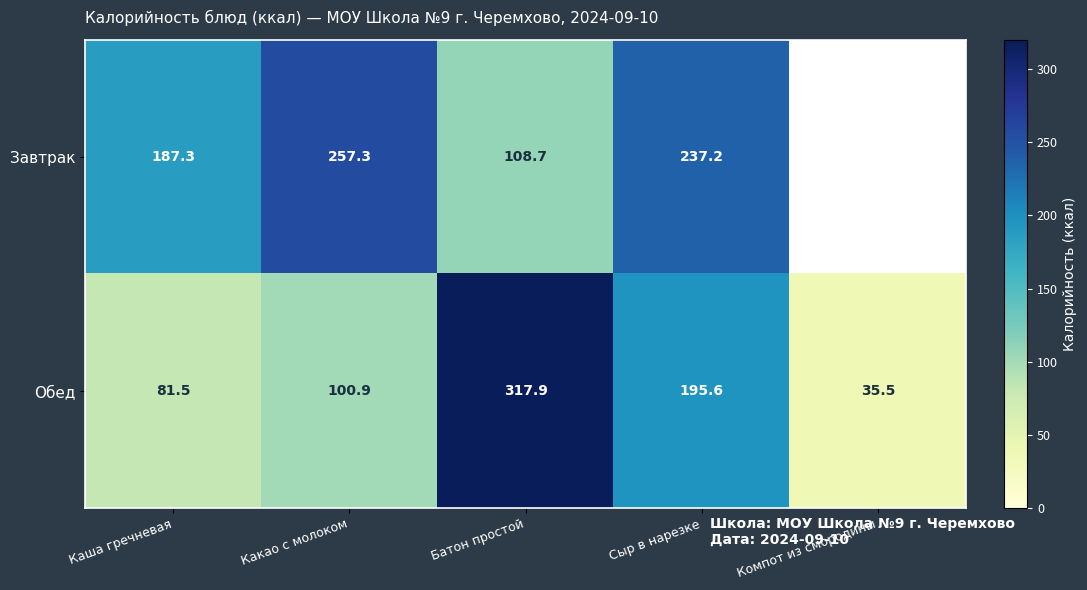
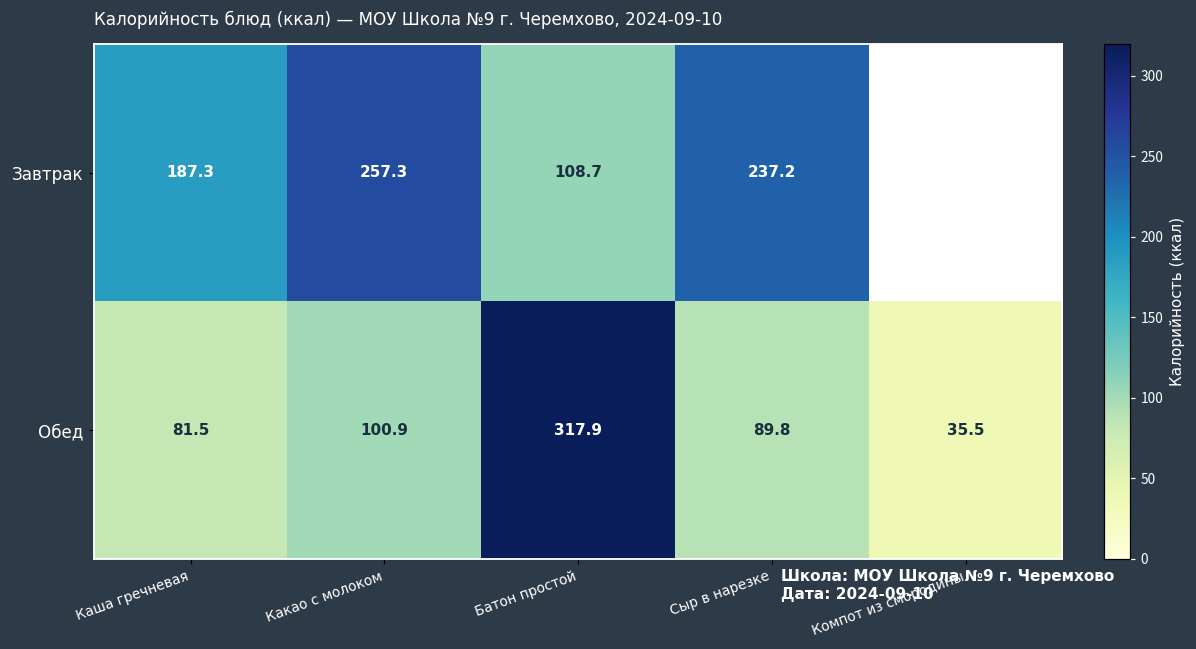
Обед, Сыр в нарезке: 195.6 -> 89.8
